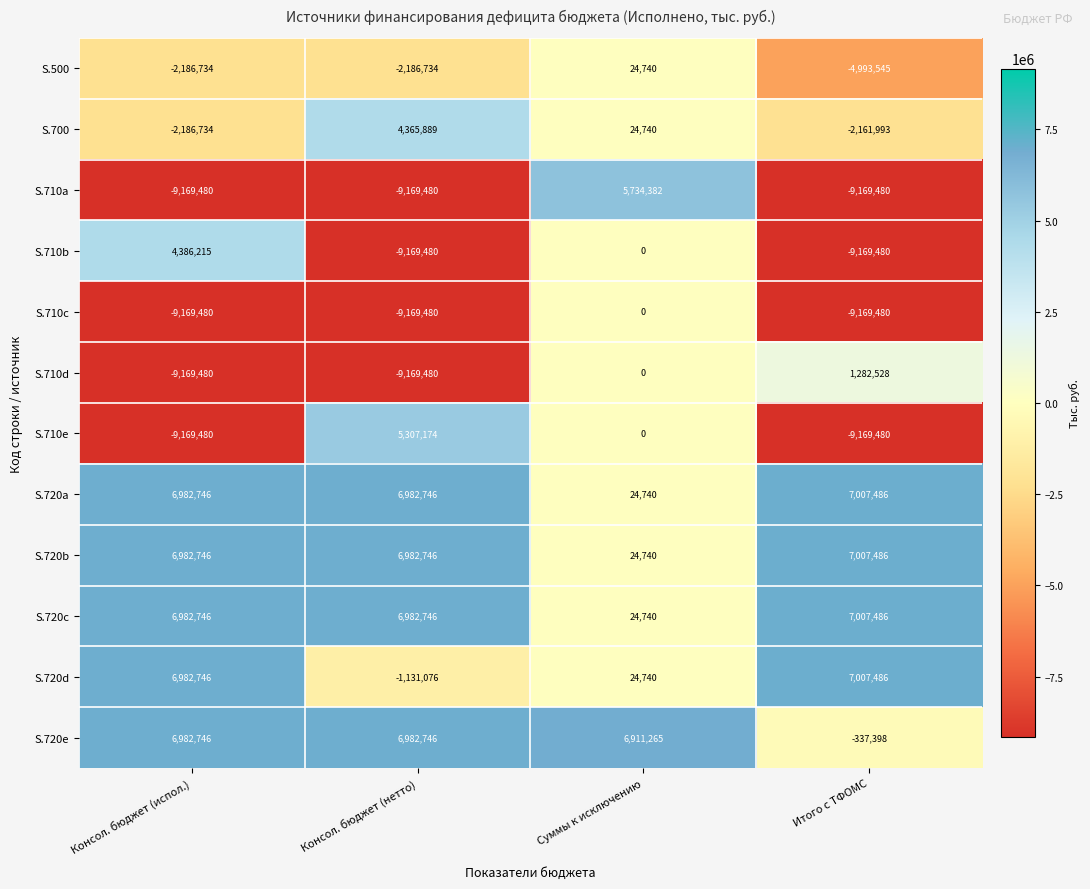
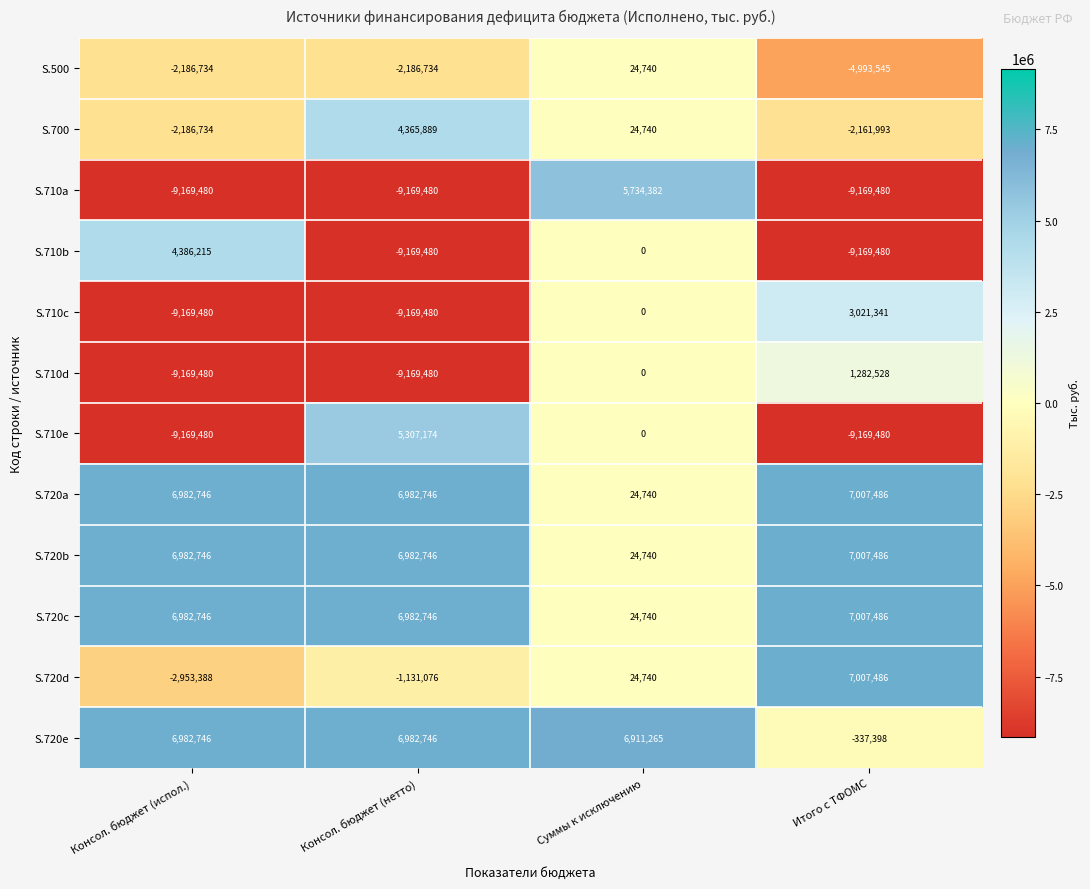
S.710c, Итого с ТФОМС: -9,169,480 -> 3,021,341
S.720d, Консол. бюджет (испол.): 6,982,746 -> -2,953,388
